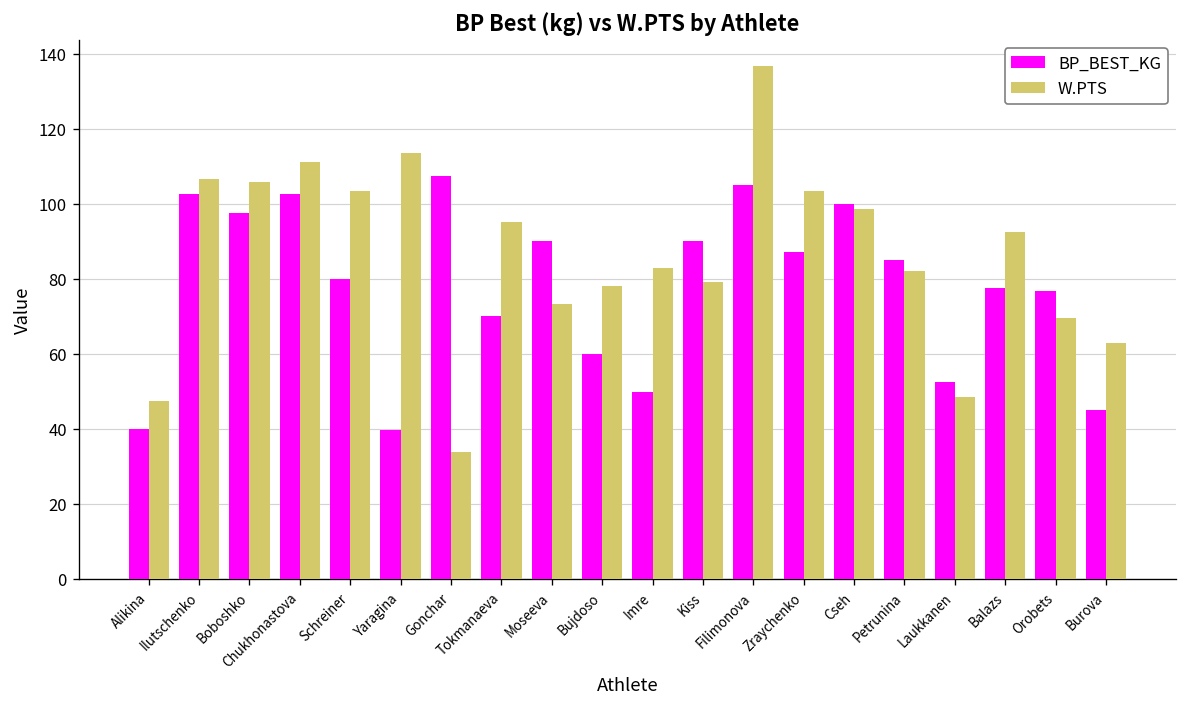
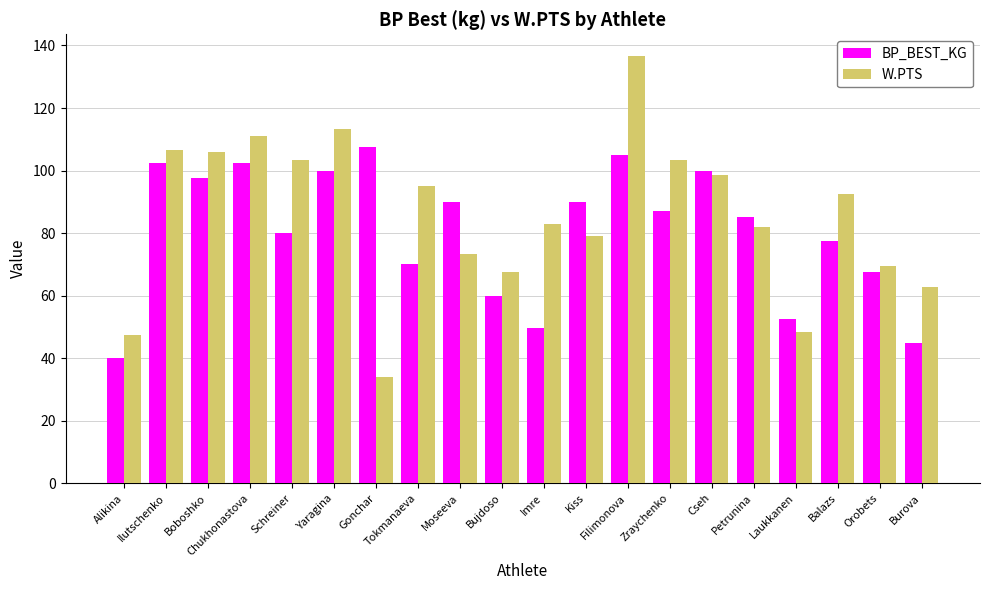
BP_BEST_KG, Yaragina: 40 -> 100
W.PTS, Bujdoso: 78 -> 67
BP_BEST_KG, Orobets: 77 -> 68
